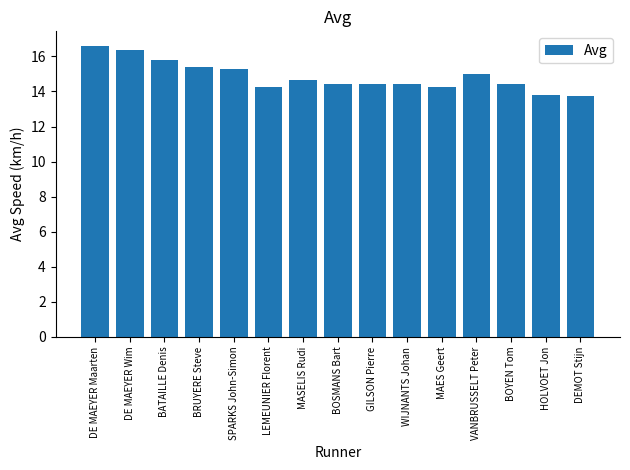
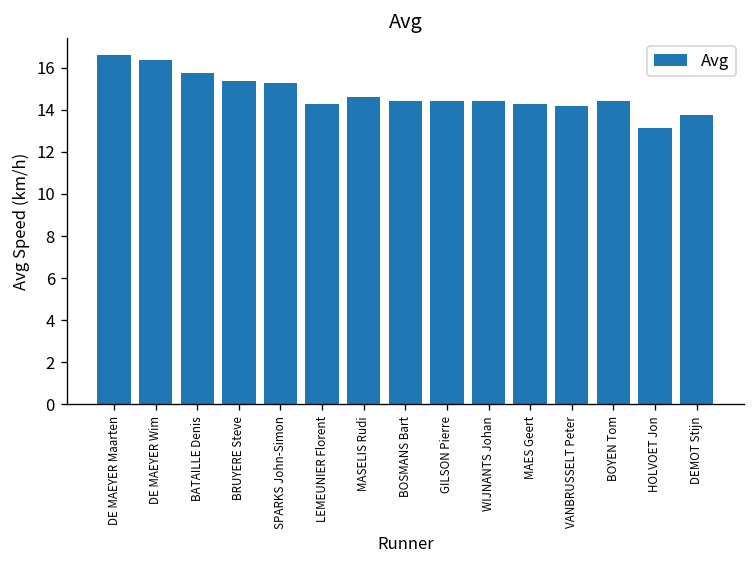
VANBRUSSELT Peter: 15.0 -> 14.2
HOLVOET Jon: 13.8 -> 13.1
